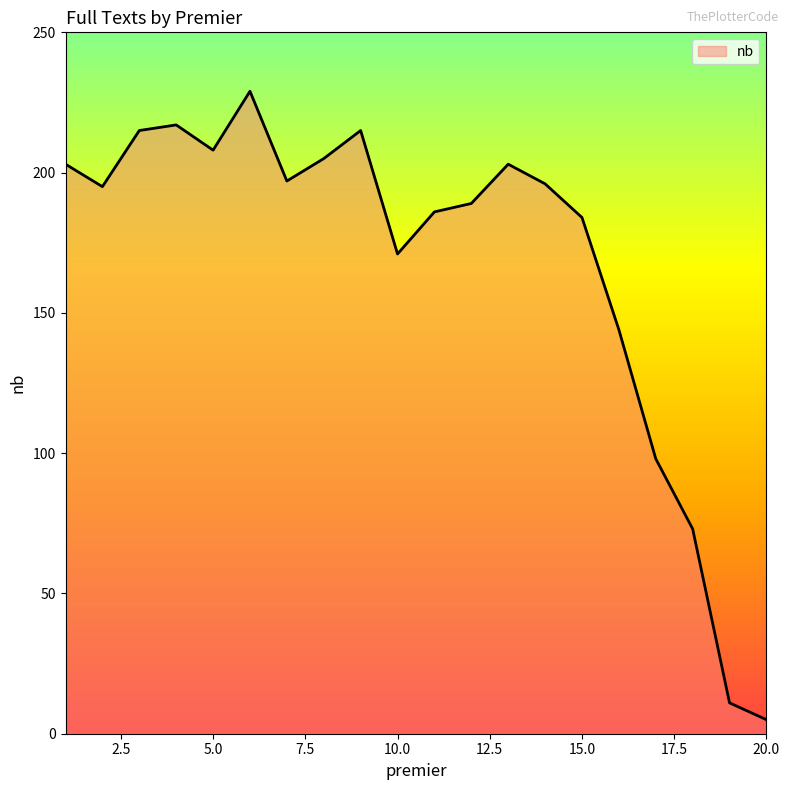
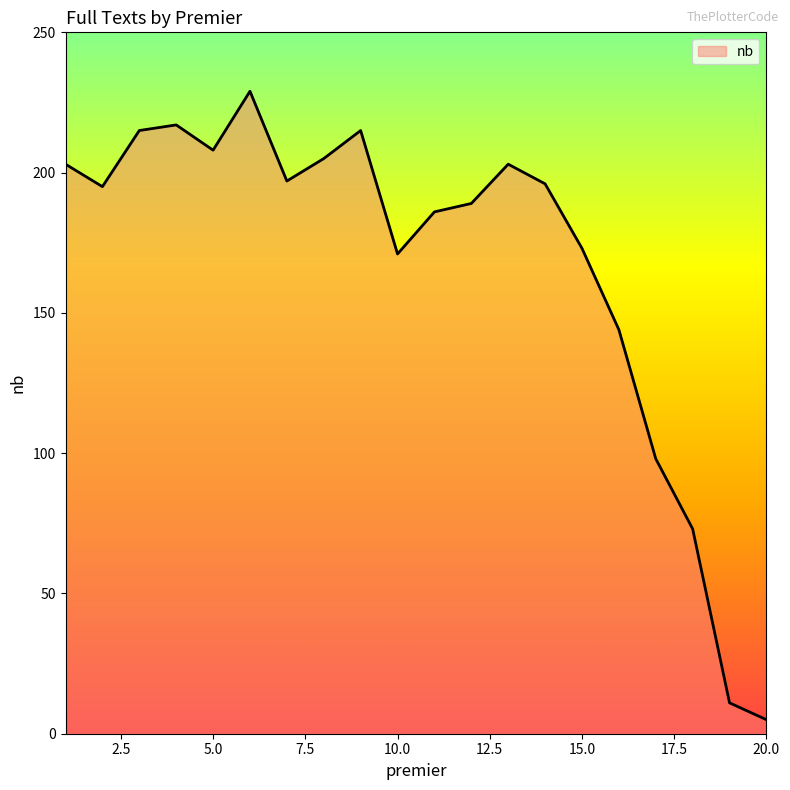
15.0: 184 -> 173
